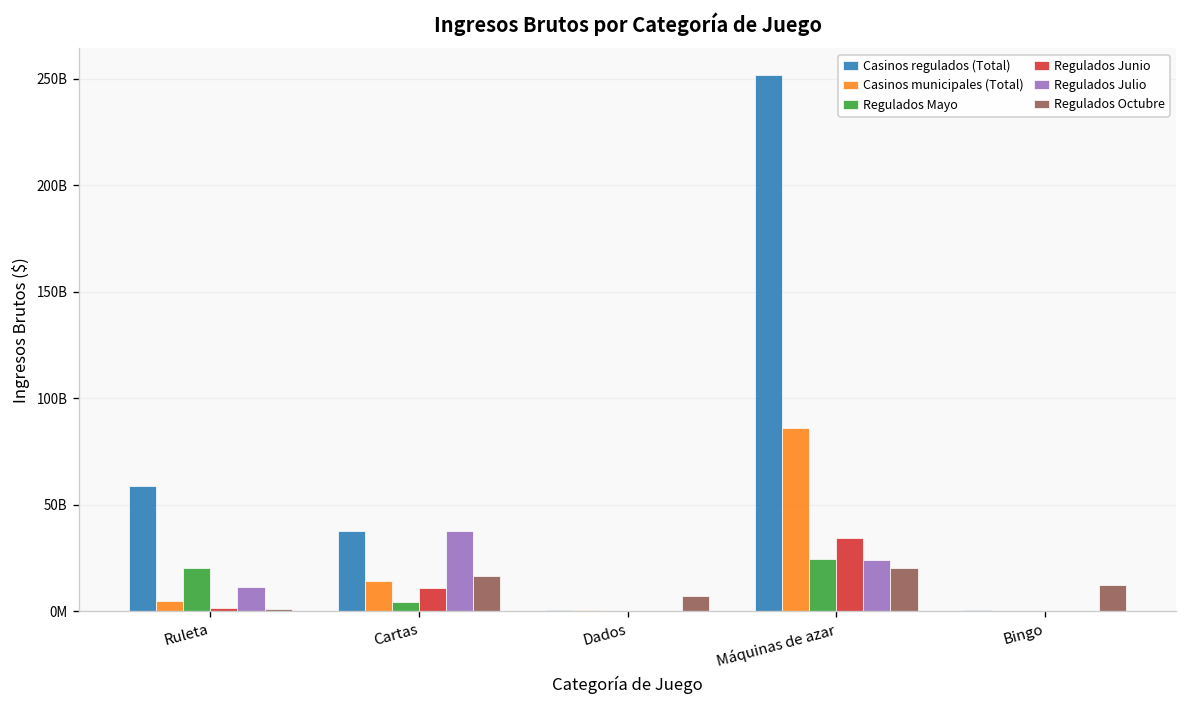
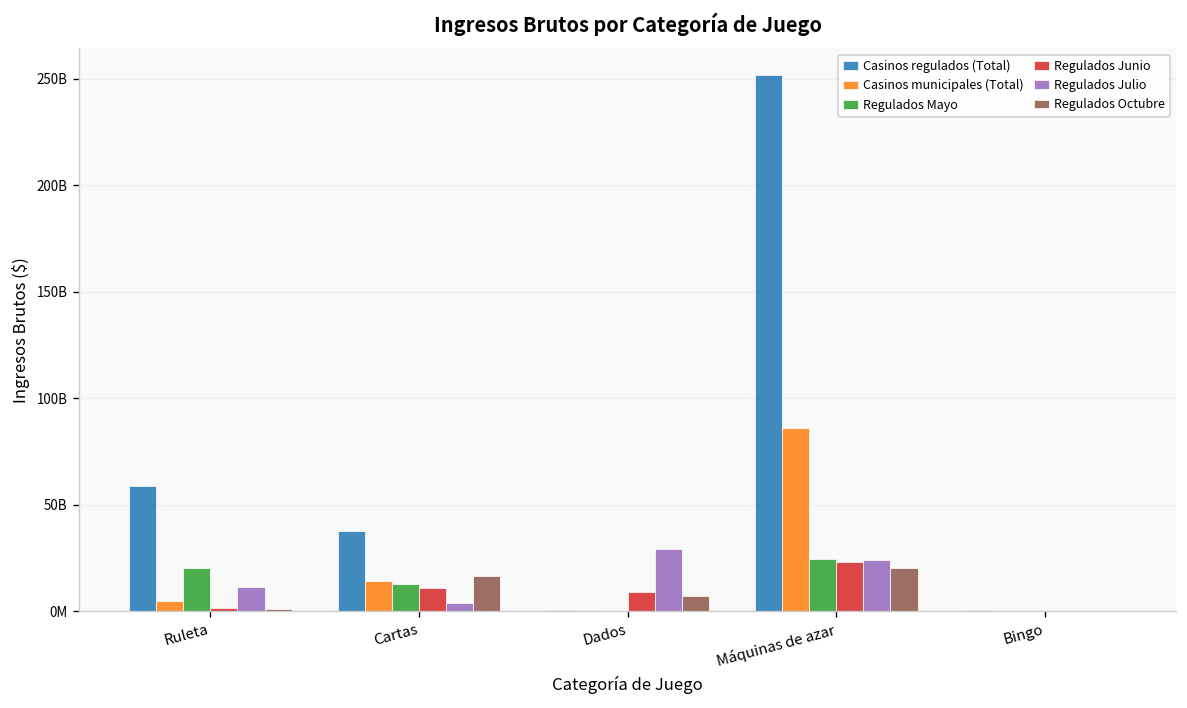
Regulados Mayo, Cartas: 4000000000 -> 13000000000
Regulados Julio, Cartas: 38000000000 -> 4000000000
Regulados Junio, Dados: 0 -> 9000000000
Regulados Julio, Dados: 0 -> 29000000000
Regulados Junio, Máquinas de azar: 34000000000 -> 23000000000
Regulados Octubre, Bingo: 12000000000 -> 0
